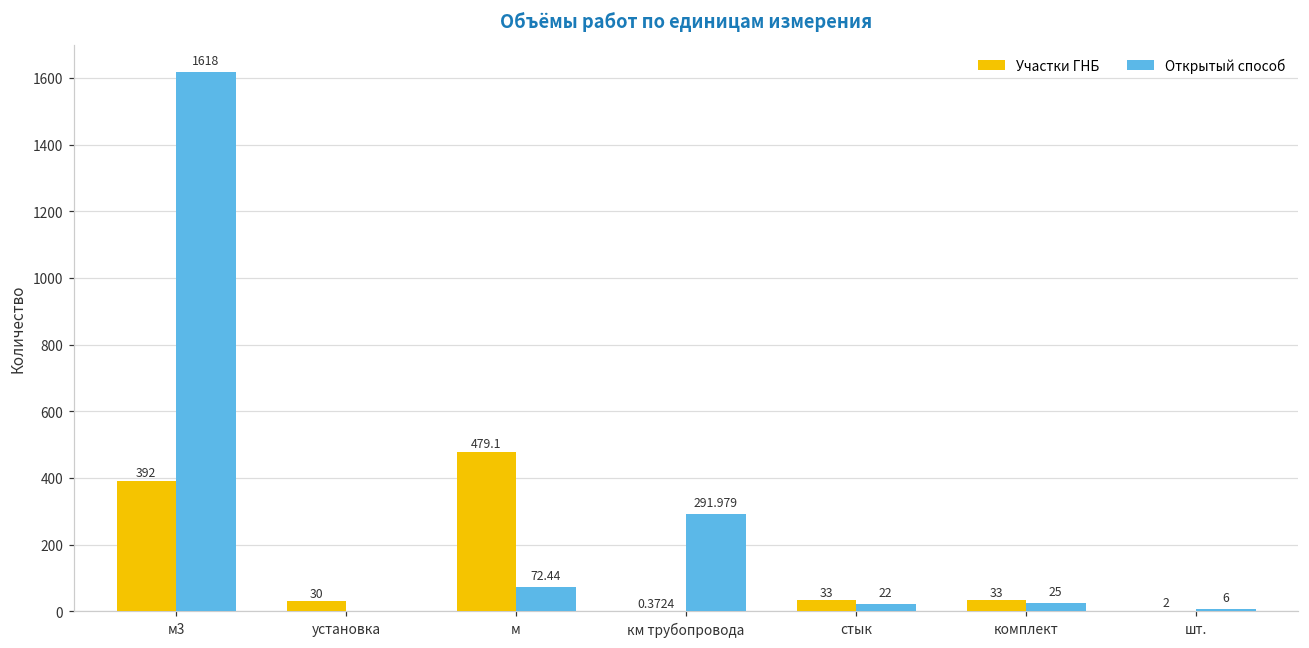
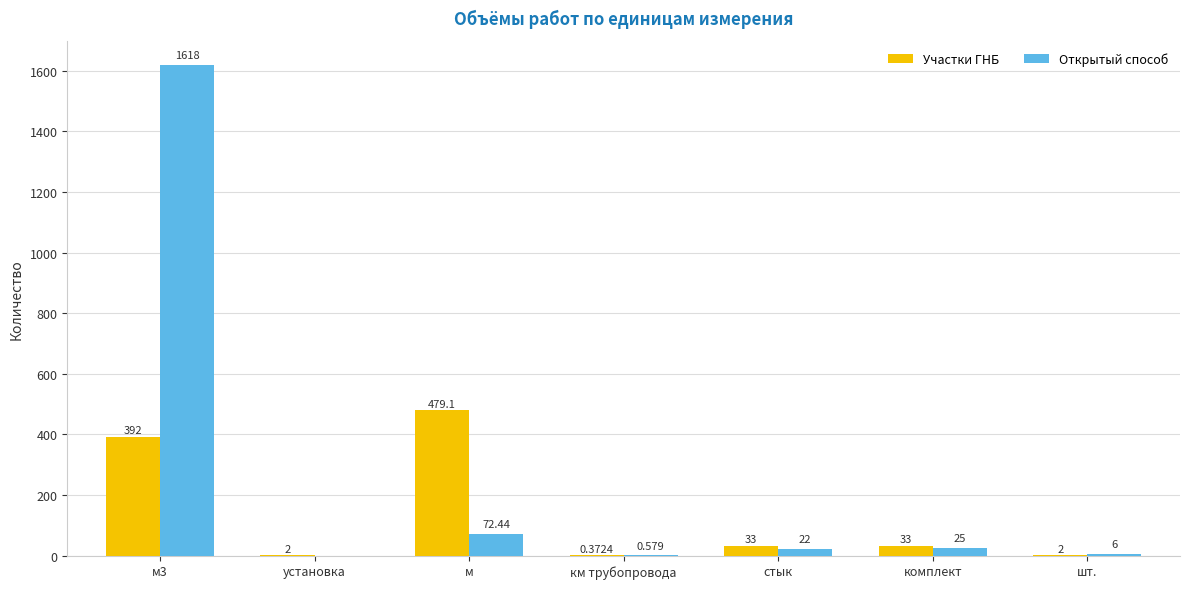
Участки ГНБ, установка: 30 -> 2
Открытый способ, км трубопровода: 291.979 -> 0.579
